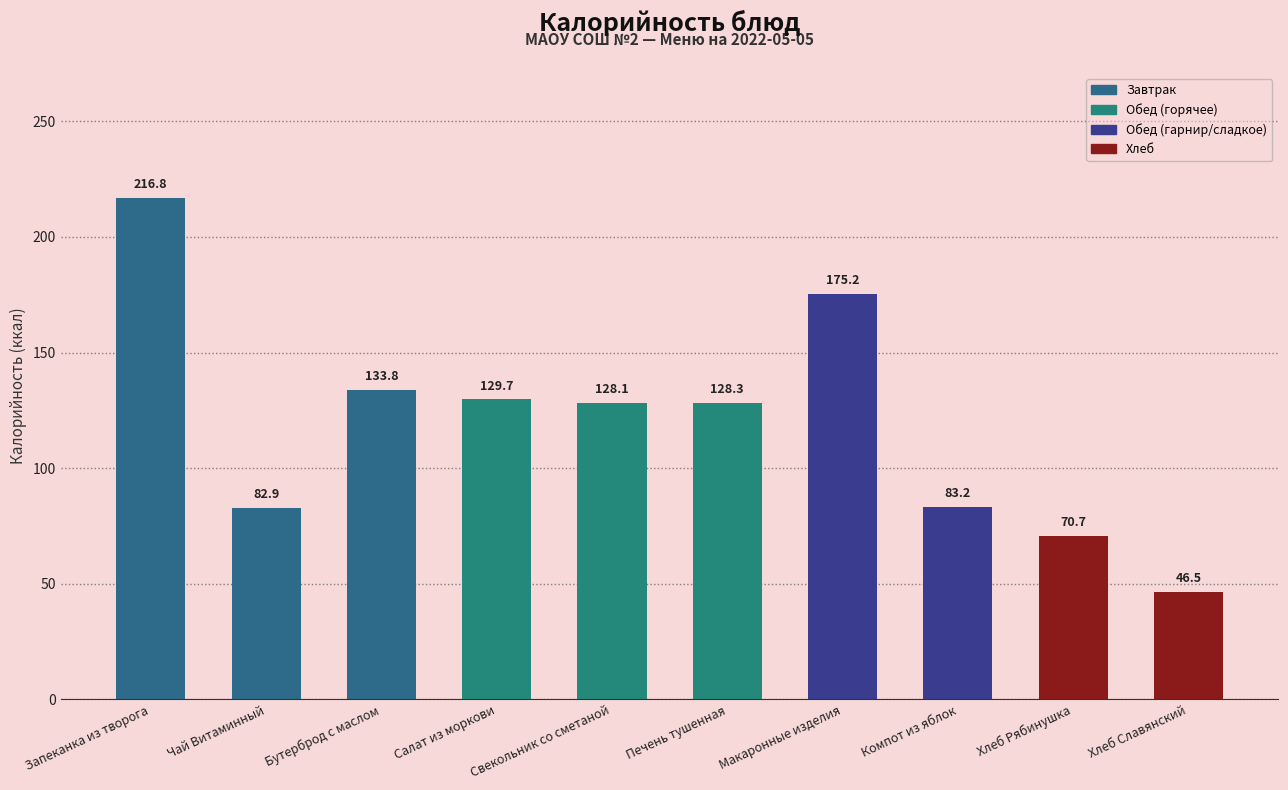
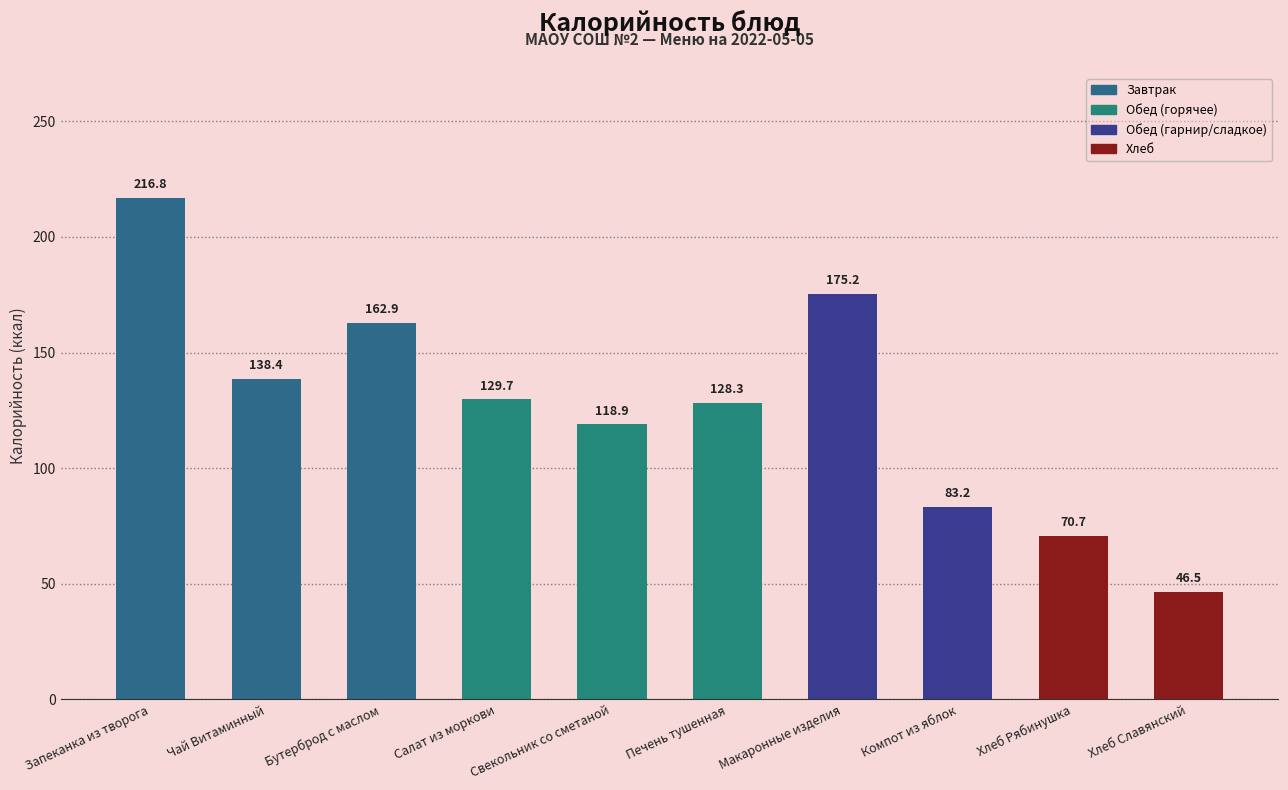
Чай Витаминный: 82.9 -> 138.4
Бутерброд с маслом: 133.8 -> 162.9
Свекольник со сметаной: 128.1 -> 118.9
